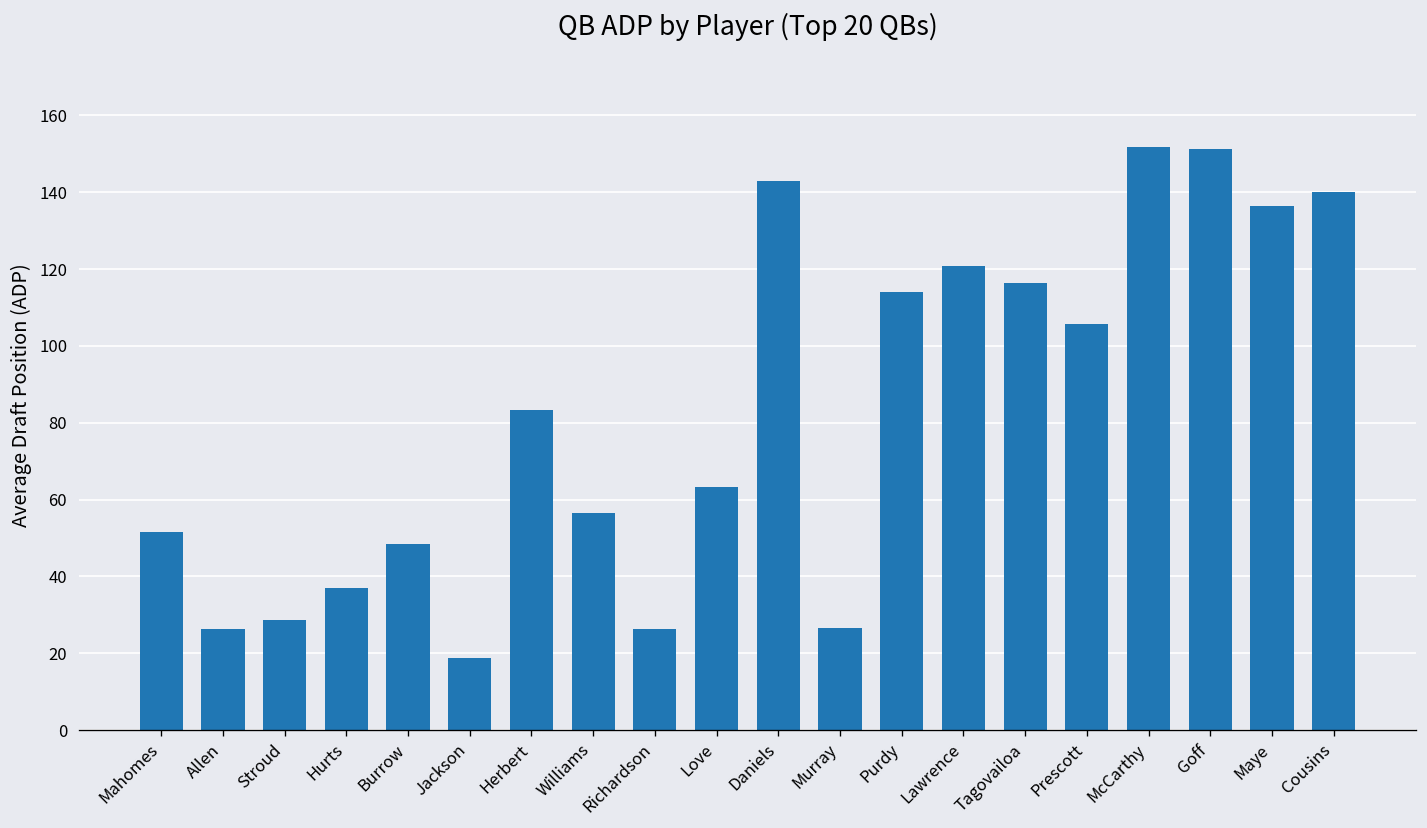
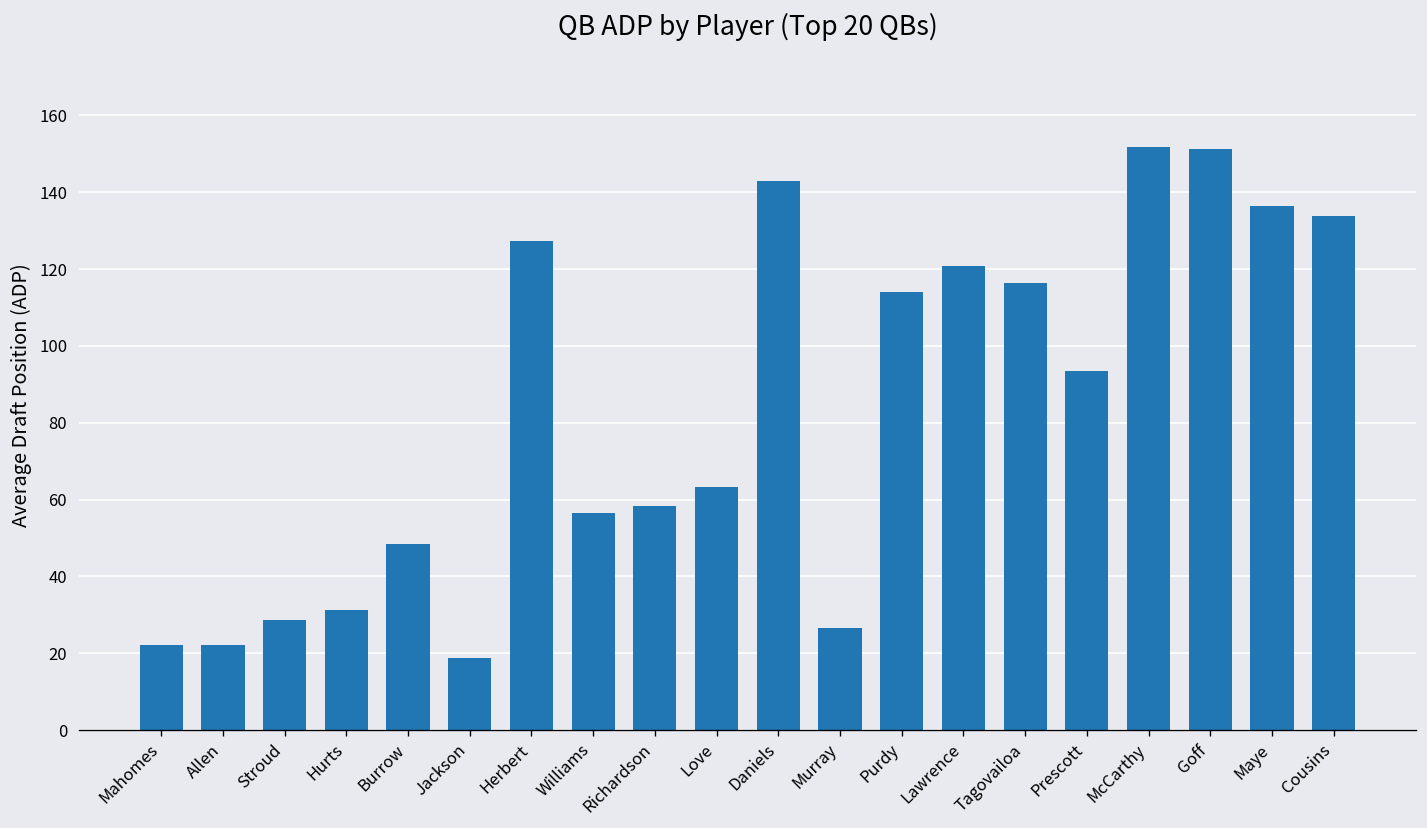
Mahomes: 52 -> 22
Allen: 26 -> 22
Hurts: 37 -> 31
Herbert: 83 -> 127
Richardson: 26 -> 58
Prescott: 106 -> 93
Cousins: 140 -> 134
